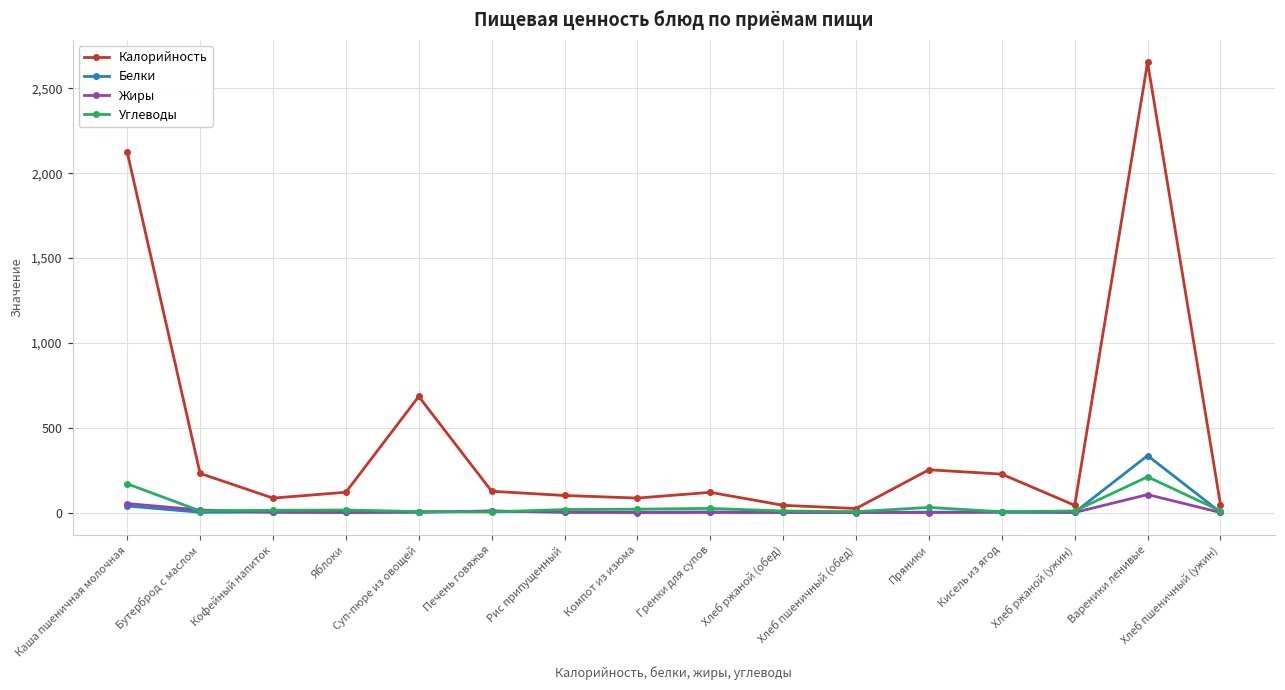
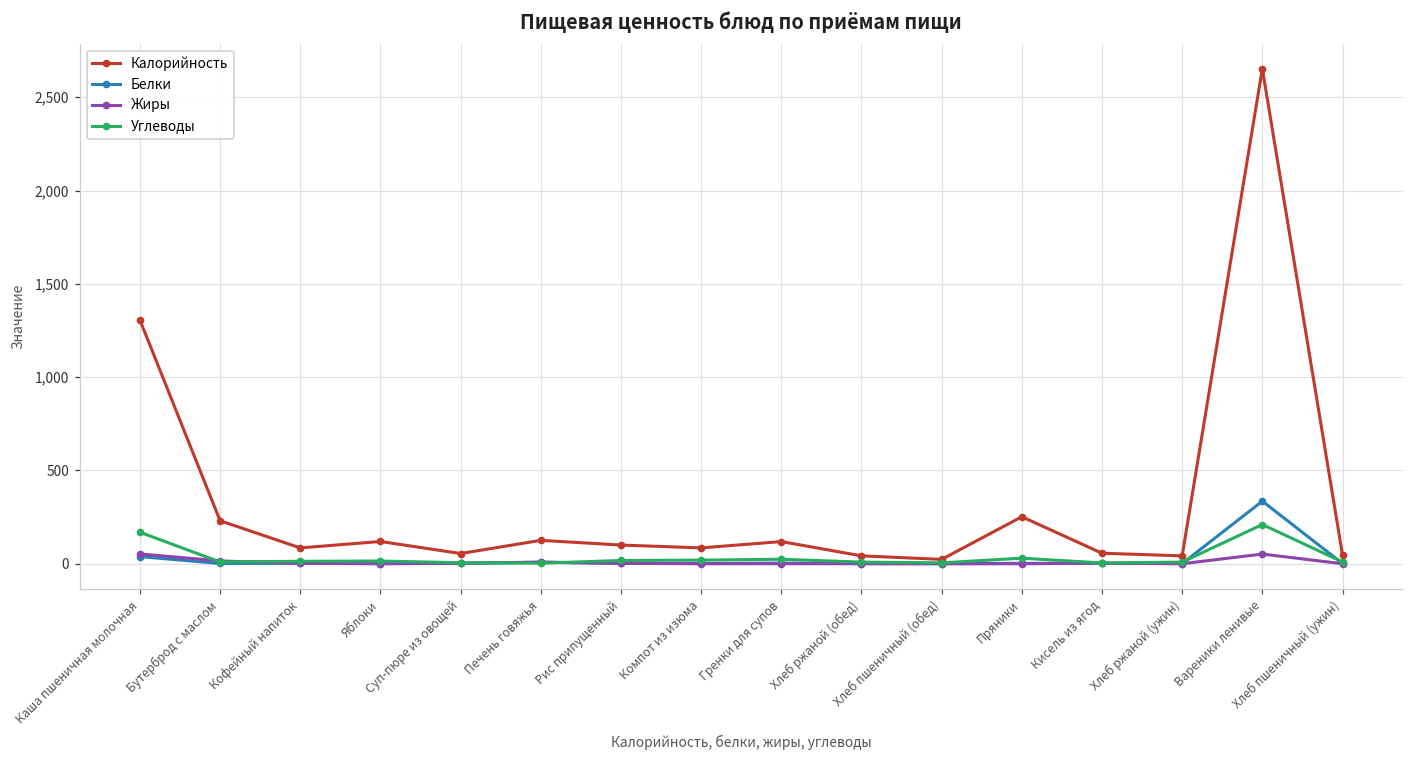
Калорийность, Каша пшеничная молочная: 2,120 -> 1,310
Калорийность, Суп-пюре из овощей: 680 -> 50
Калорийность, Кисель из ягод: 230 -> 60
Жиры, Вареники ленивые: 110 -> 50
